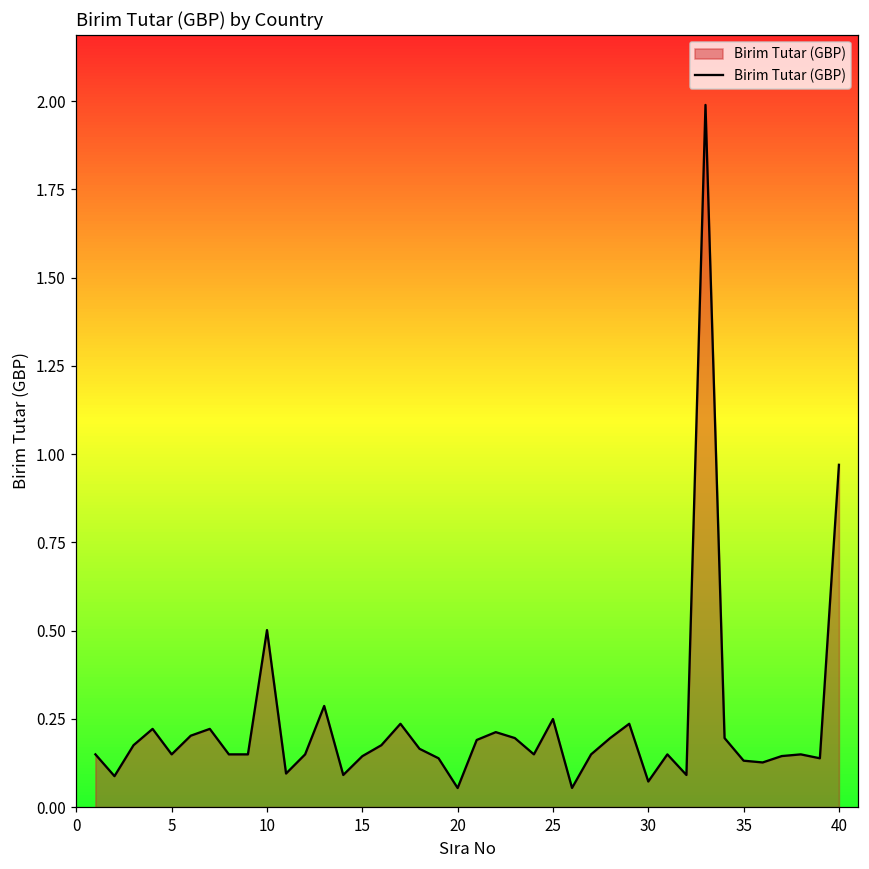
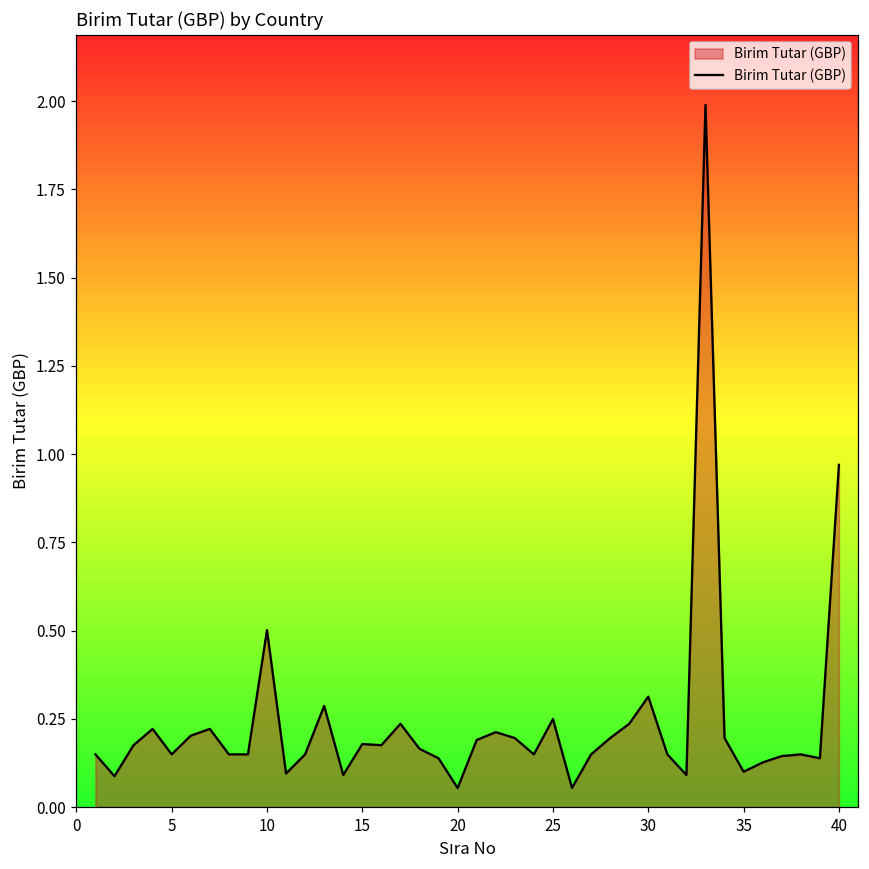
15: 0.14 -> 0.18
30: 0.07 -> 0.31
35: 0.13 -> 0.10
